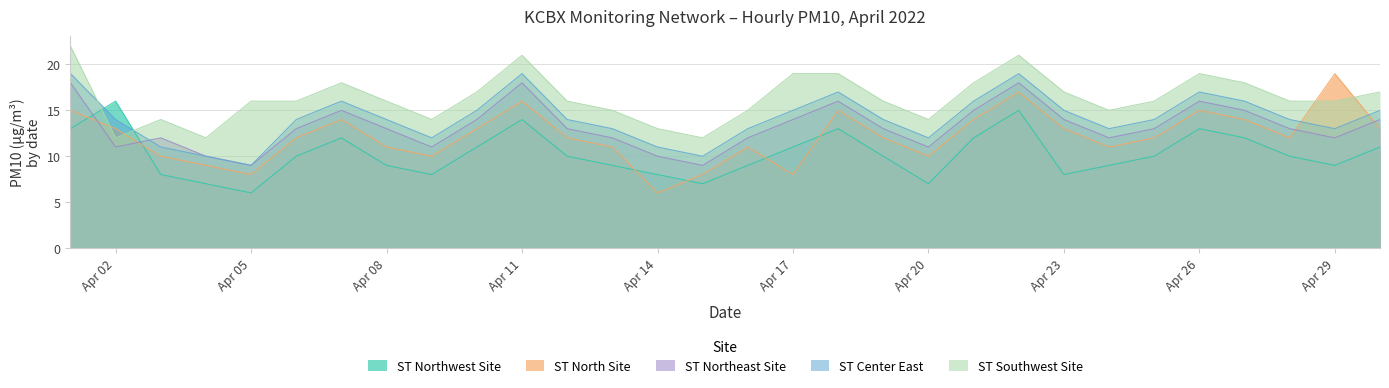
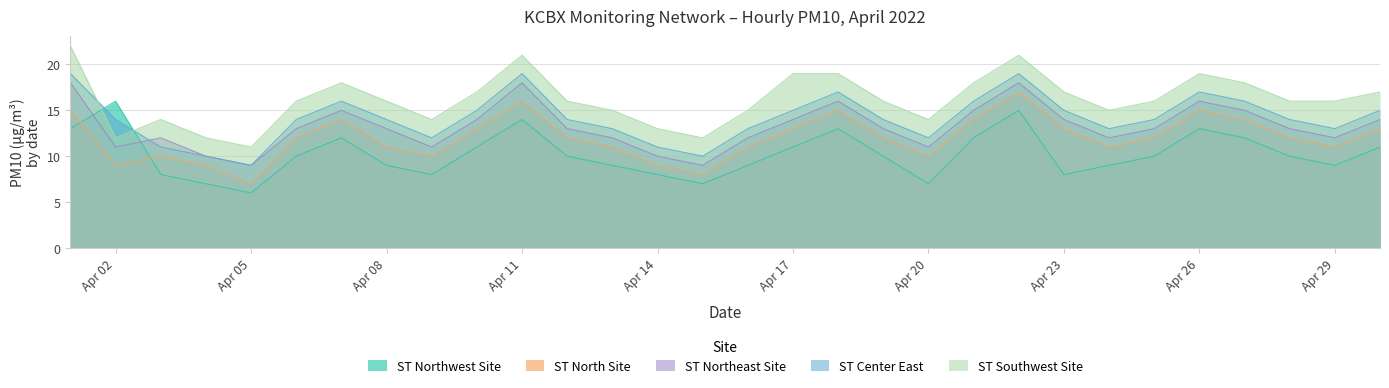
ST North Site, Apr 02: 13 -> 9
ST North Site, Apr 05: 8 -> 7
ST Southwest Site, Apr 05: 16 -> 11
ST North Site, Apr 14: 6 -> 9
ST North Site, Apr 17: 8 -> 13
ST North Site, Apr 29: 19 -> 11
